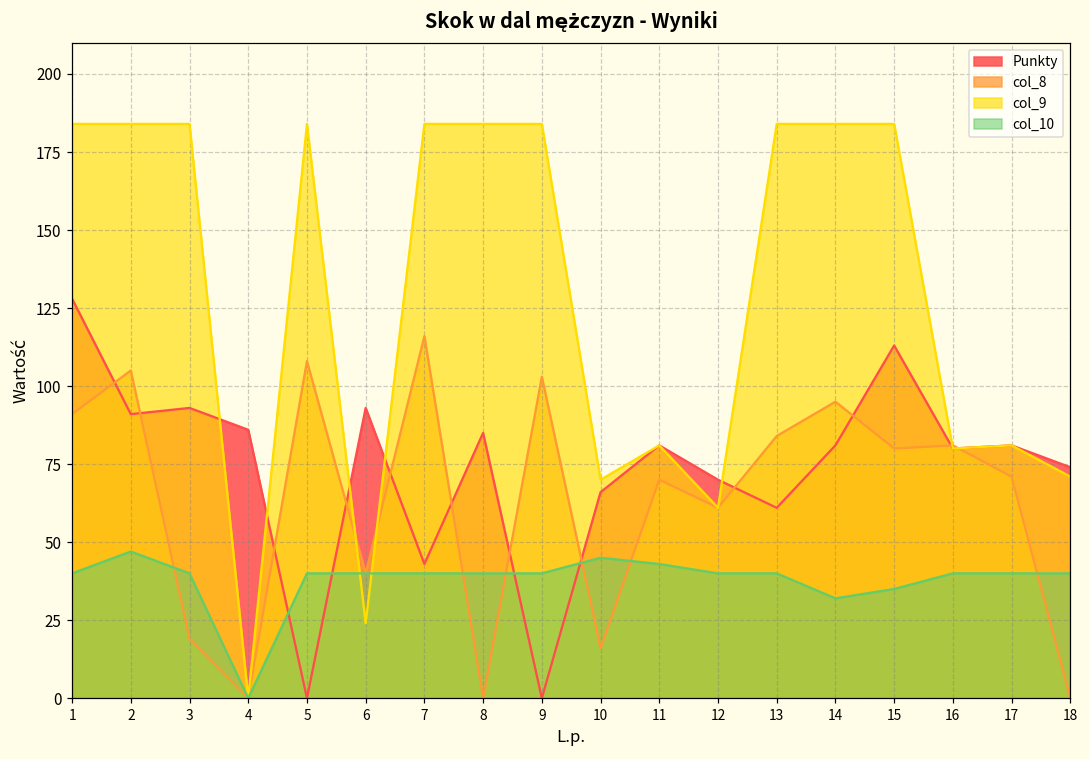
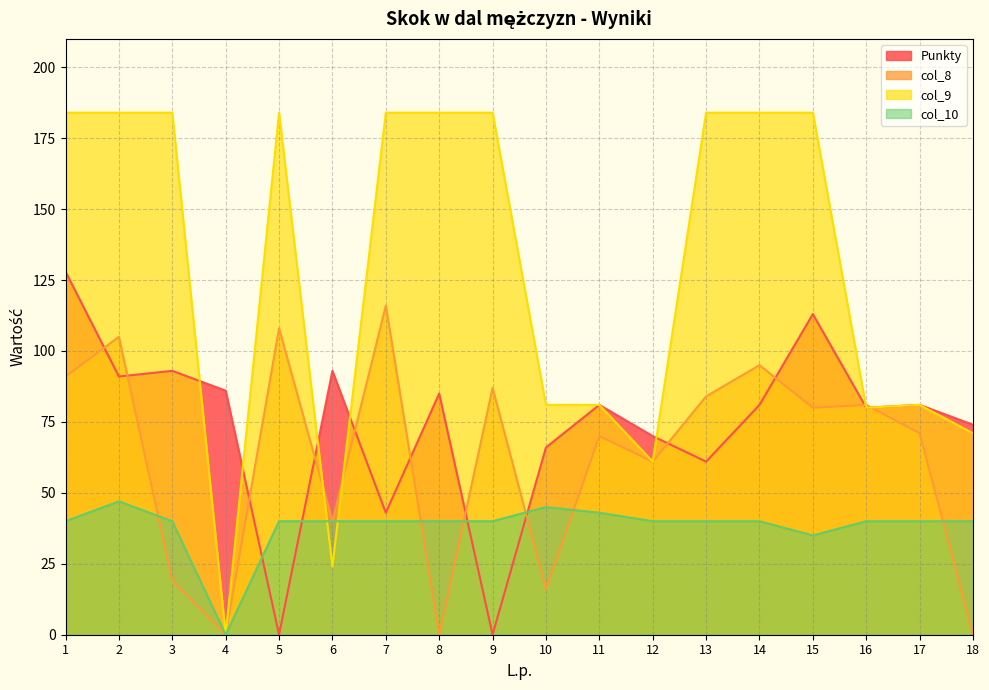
col_8, 9: 103 -> 87
col_9, 10: 70 -> 81
col_10, 14: 32 -> 40
